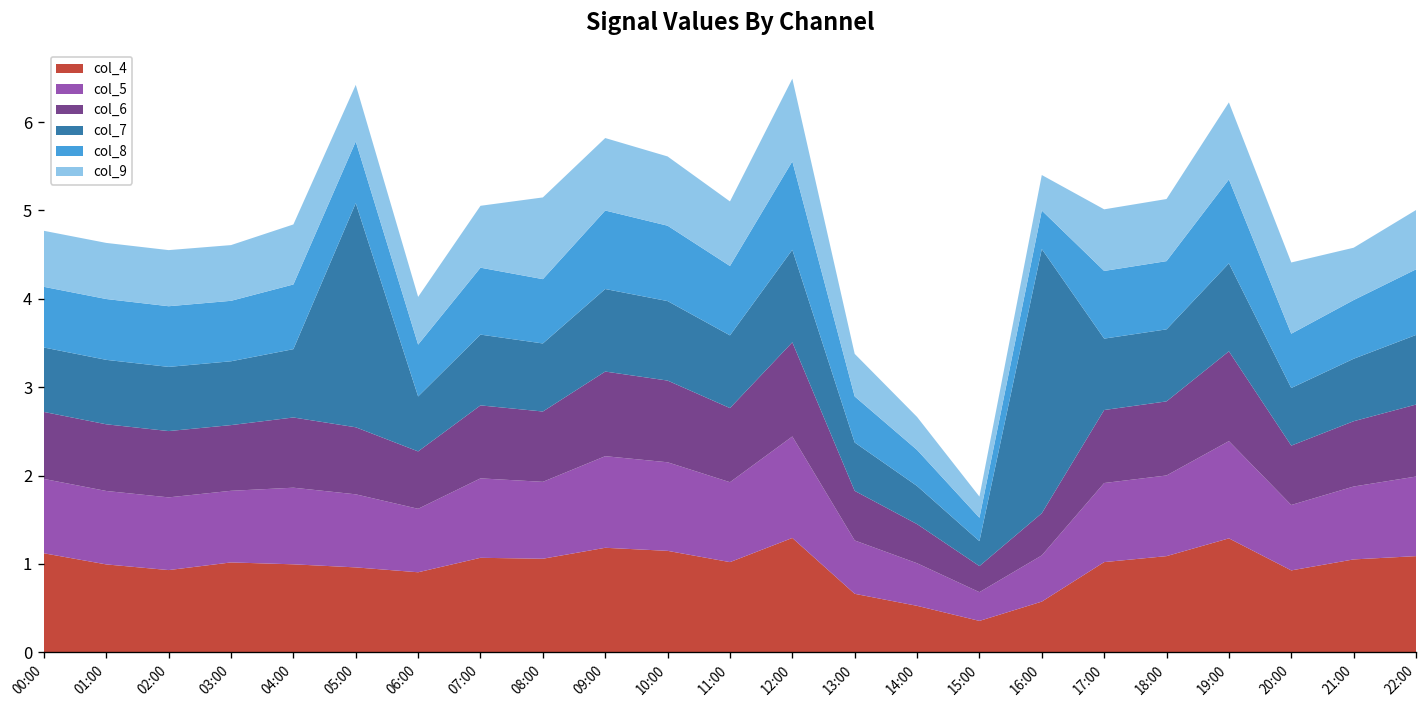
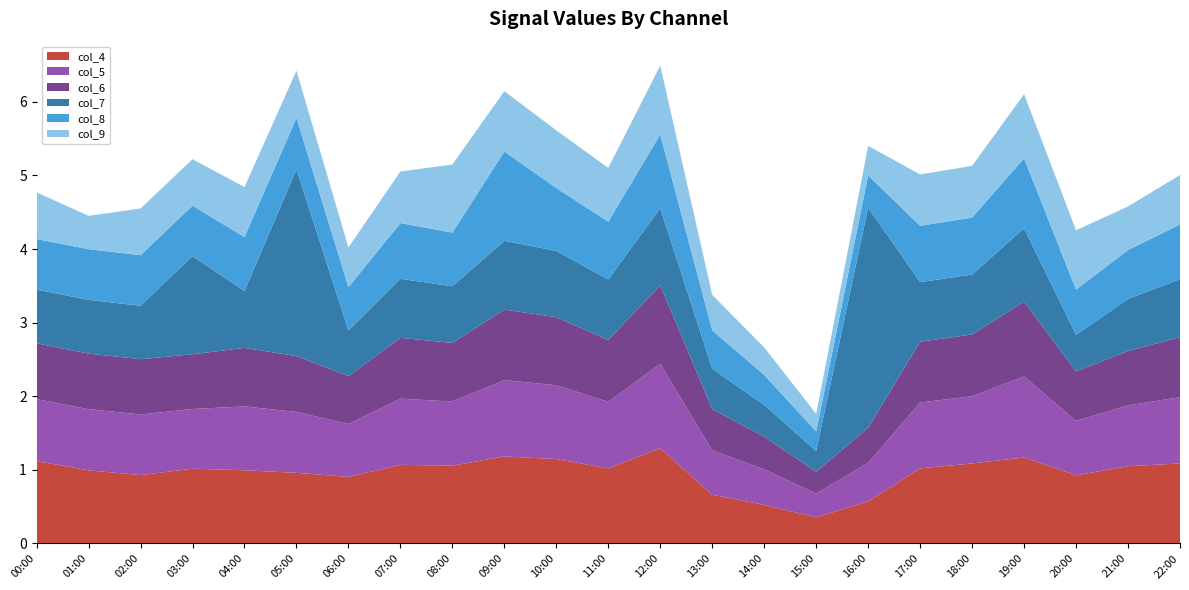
col_9, 01:00: 0.6 -> 0.5
col_7, 03:00: 0.7 -> 1.3
col_8, 09:00: 0.9 -> 1.2
col_4, 19:00: 1.3 -> 1.2
col_7, 20:00: 0.7 -> 0.5
